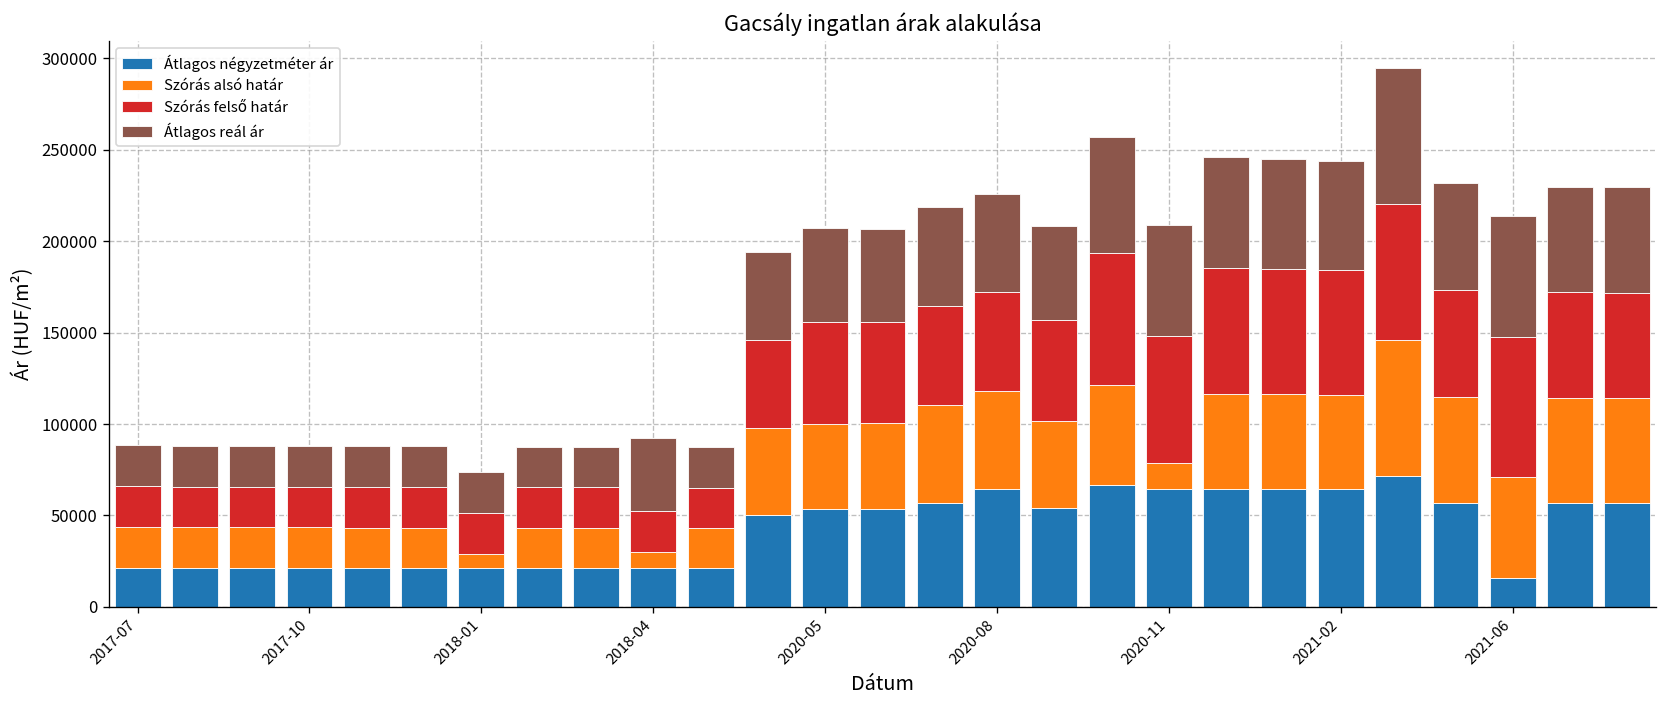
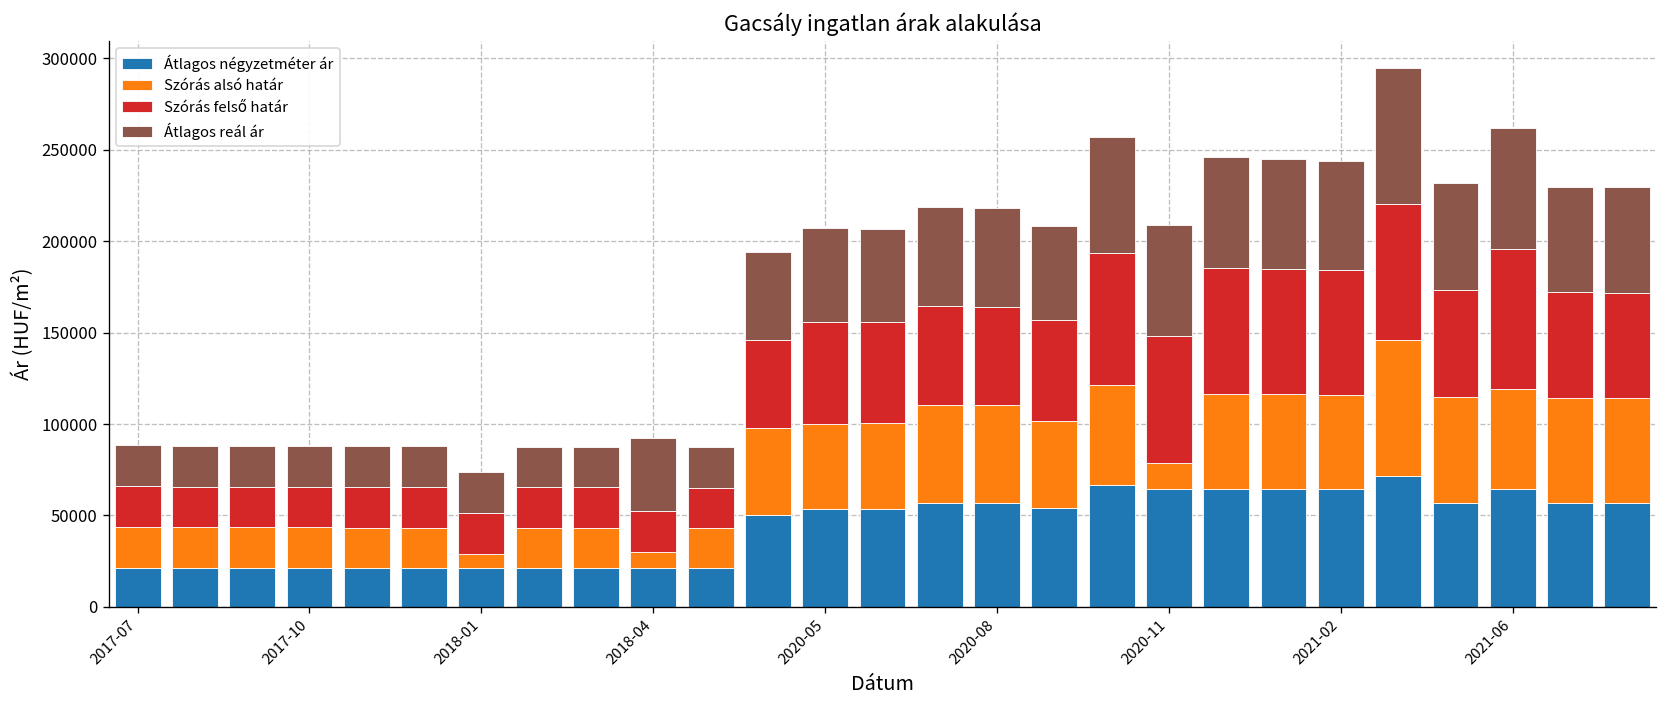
Átlagos négyzetméter ár, 2020-08: 64000 -> 57000
Átlagos négyzetméter ár, 2021-06: 16000 -> 64000
